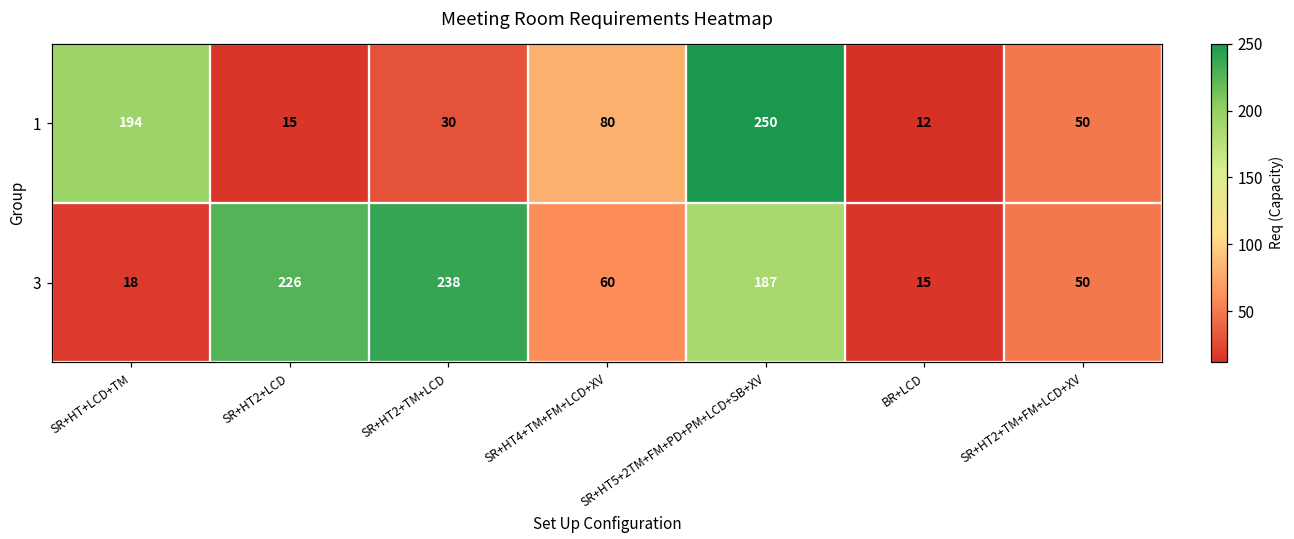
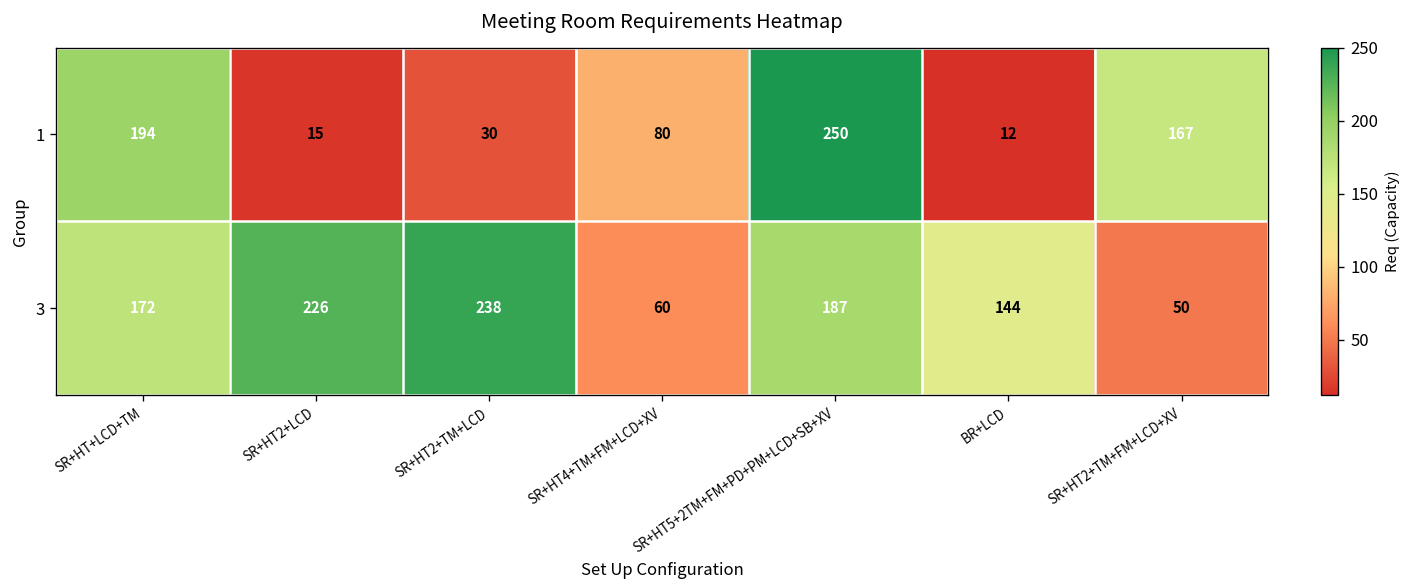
1, SR+HT2+TM+FM+LCD+XV: 50 -> 167
3, SR+HT+LCD+TM: 18 -> 172
3, BR+LCD: 15 -> 144
